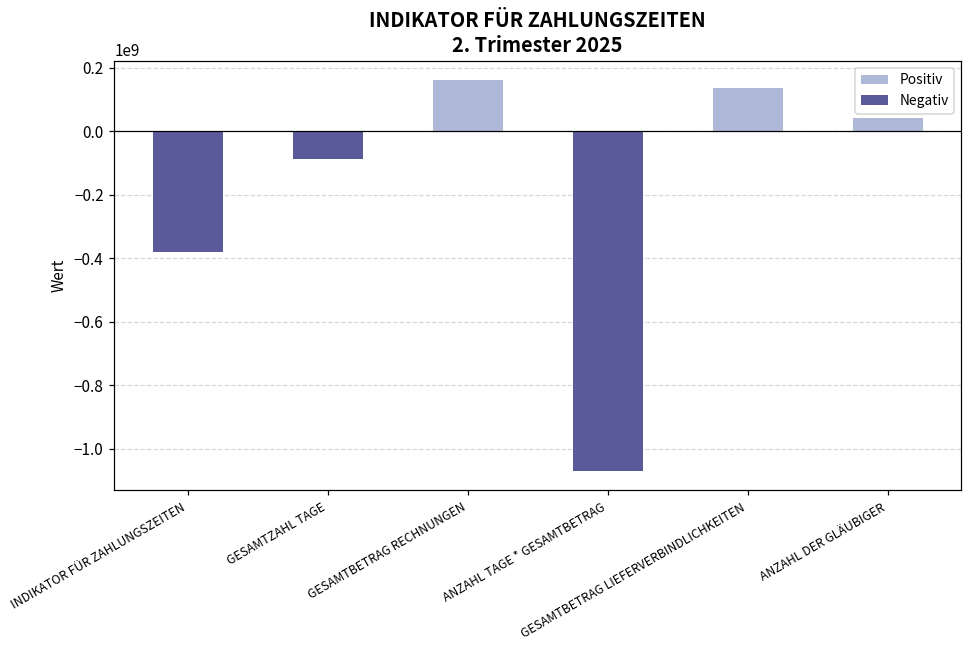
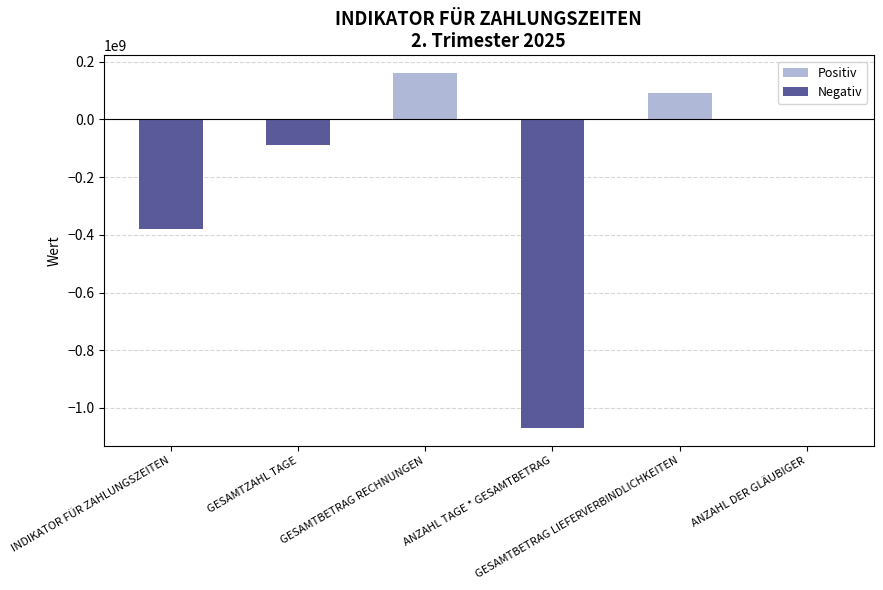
GESAMTBETRAG LIEFERVERBINDLICHKEITEN: 140000000 -> 90000000
ANZAHL DER GLÄUBIGER: 40000000 -> 0
